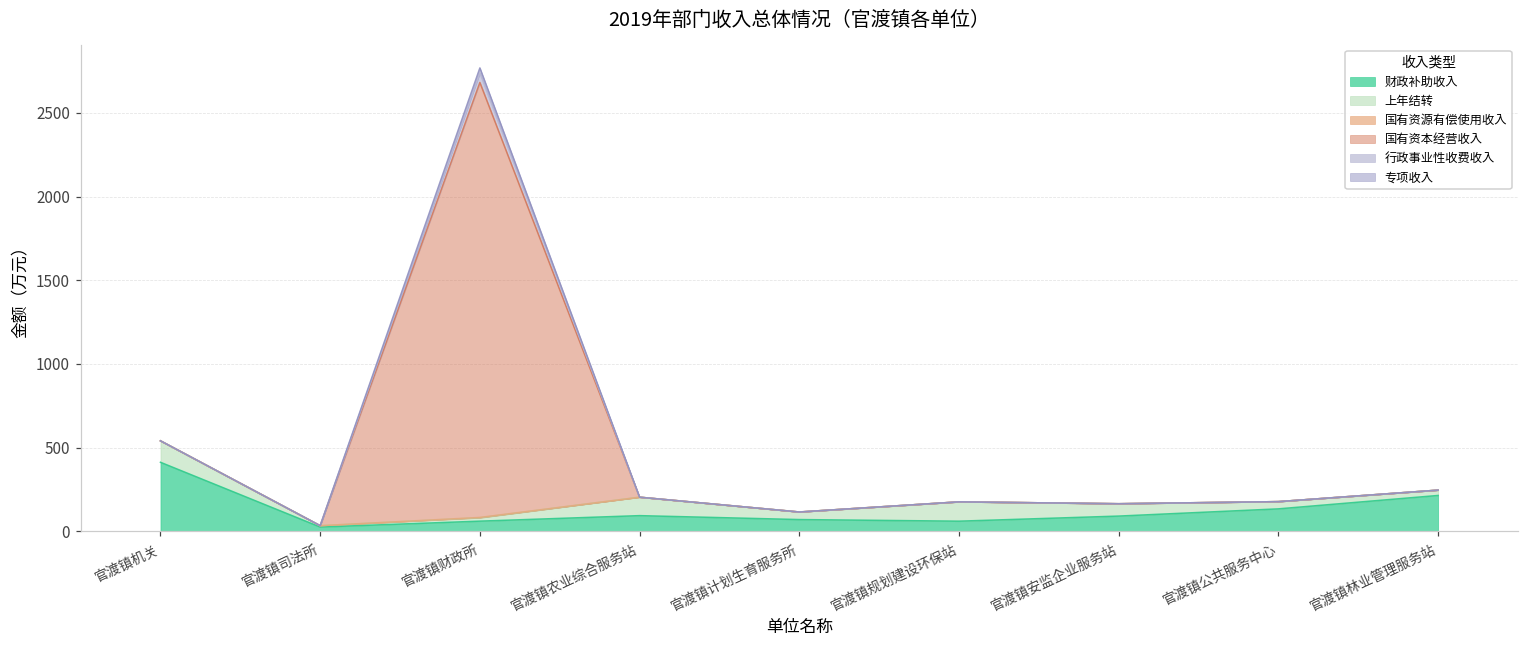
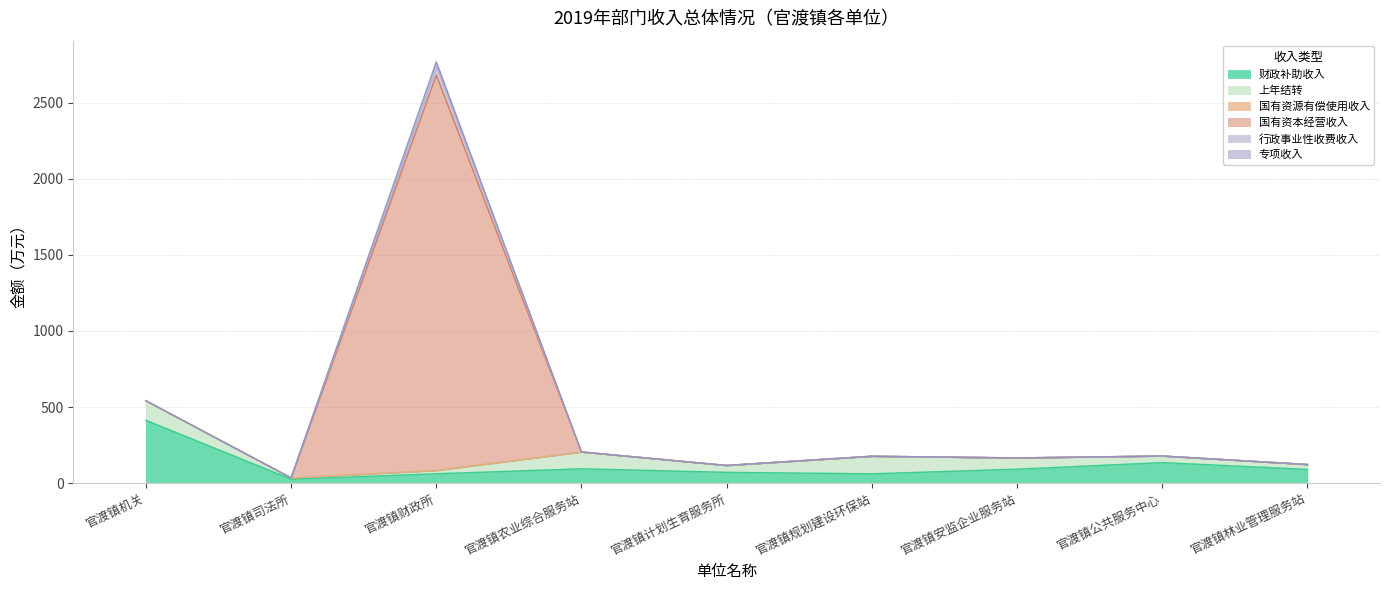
财政补助收入, 官渡镇林业管理服务站: 210 -> 90
